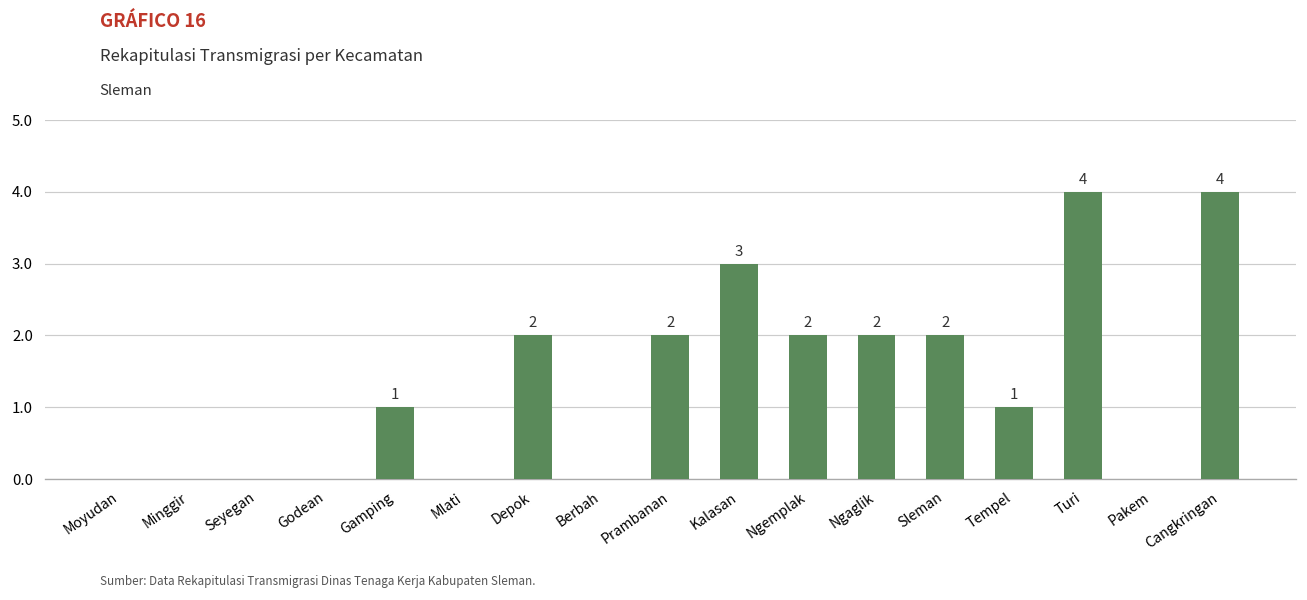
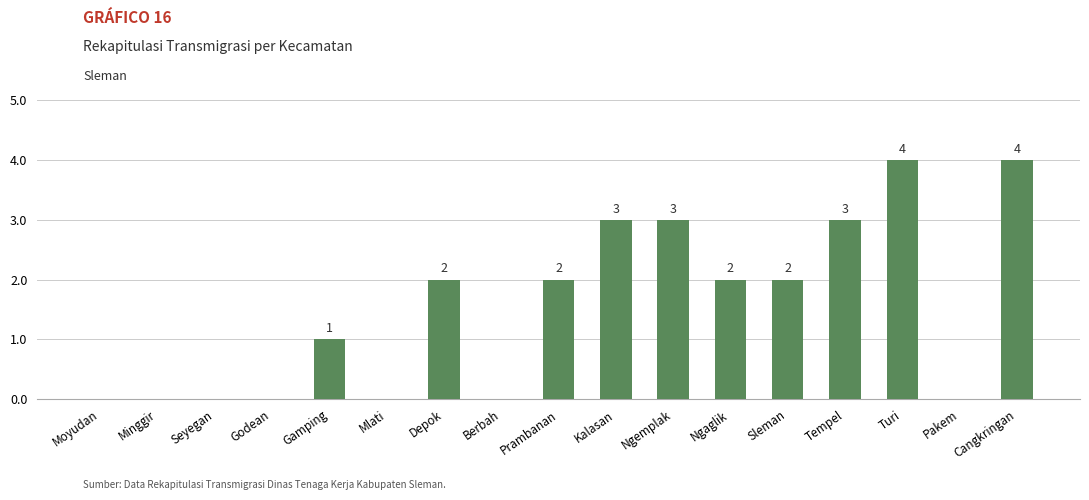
Ngemplak: 2 -> 3
Tempel: 1 -> 3
